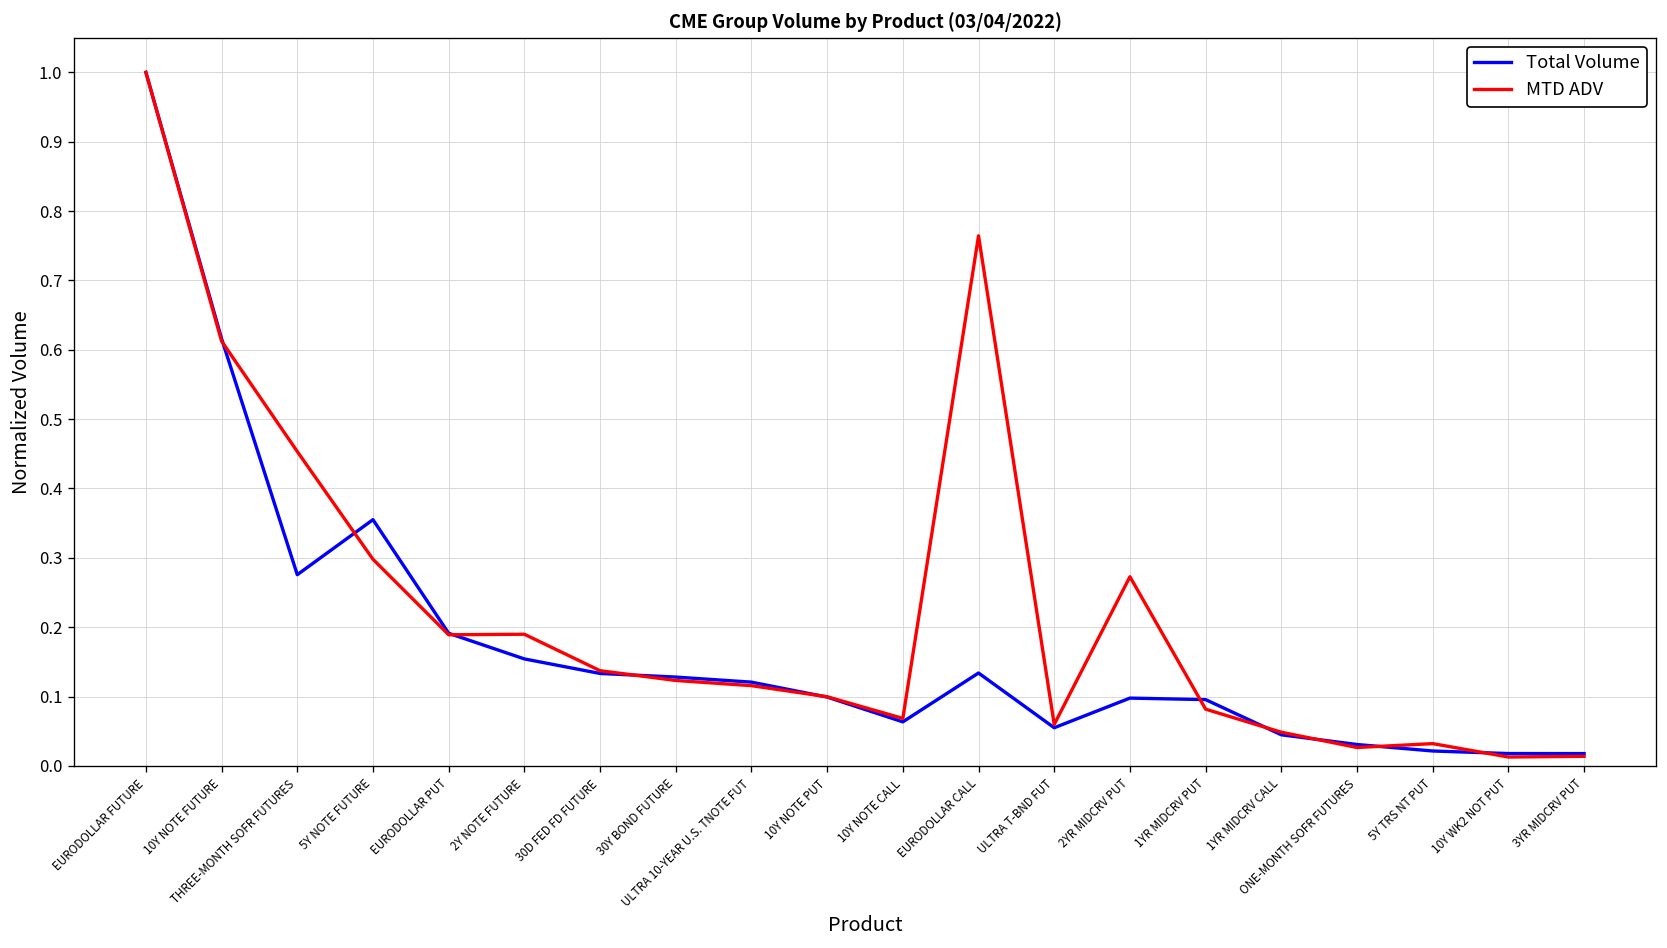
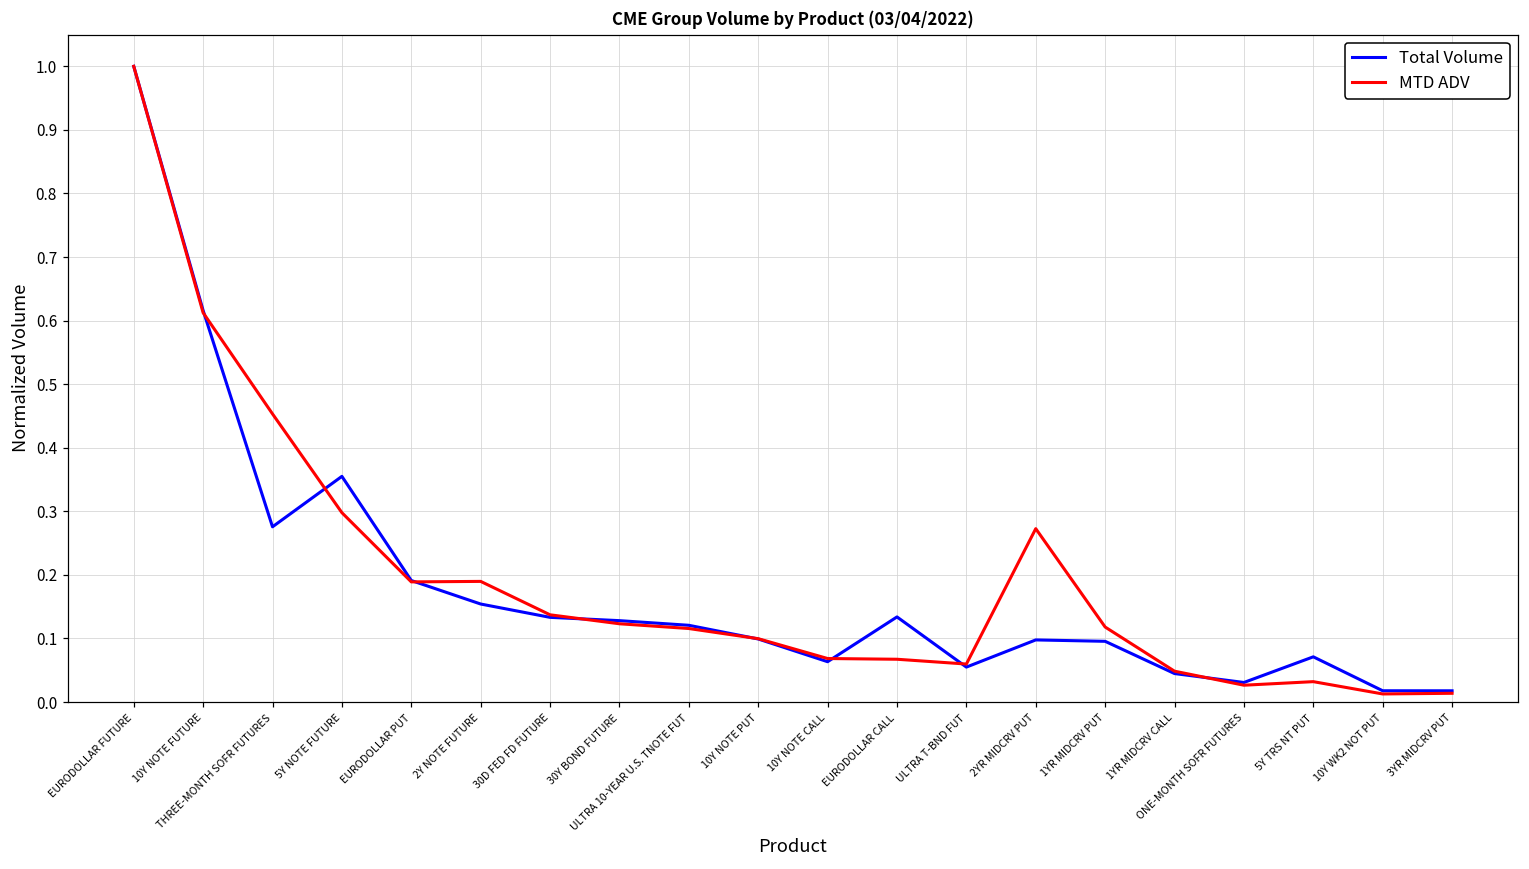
MTD ADV, EURODOLLAR CALL: 0.76 -> 0.07
MTD ADV, 1YR MIDCRV PUT: 0.08 -> 0.12
Total Volume, 5Y TRS NT PUT: 0.02 -> 0.07
